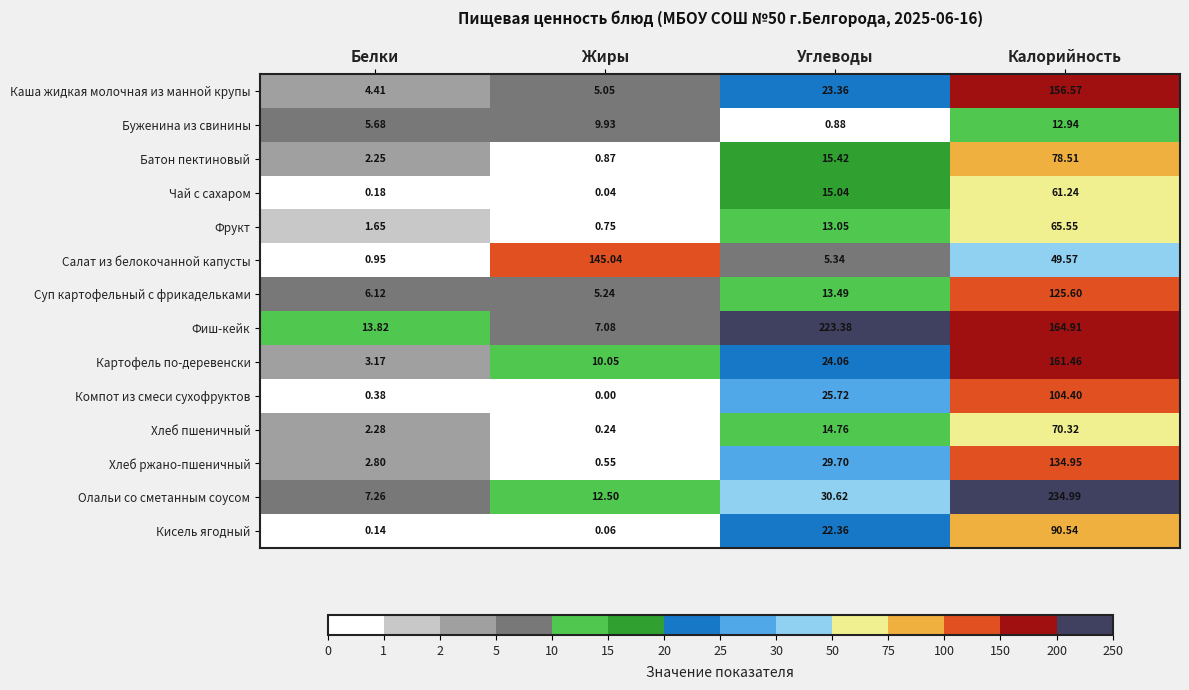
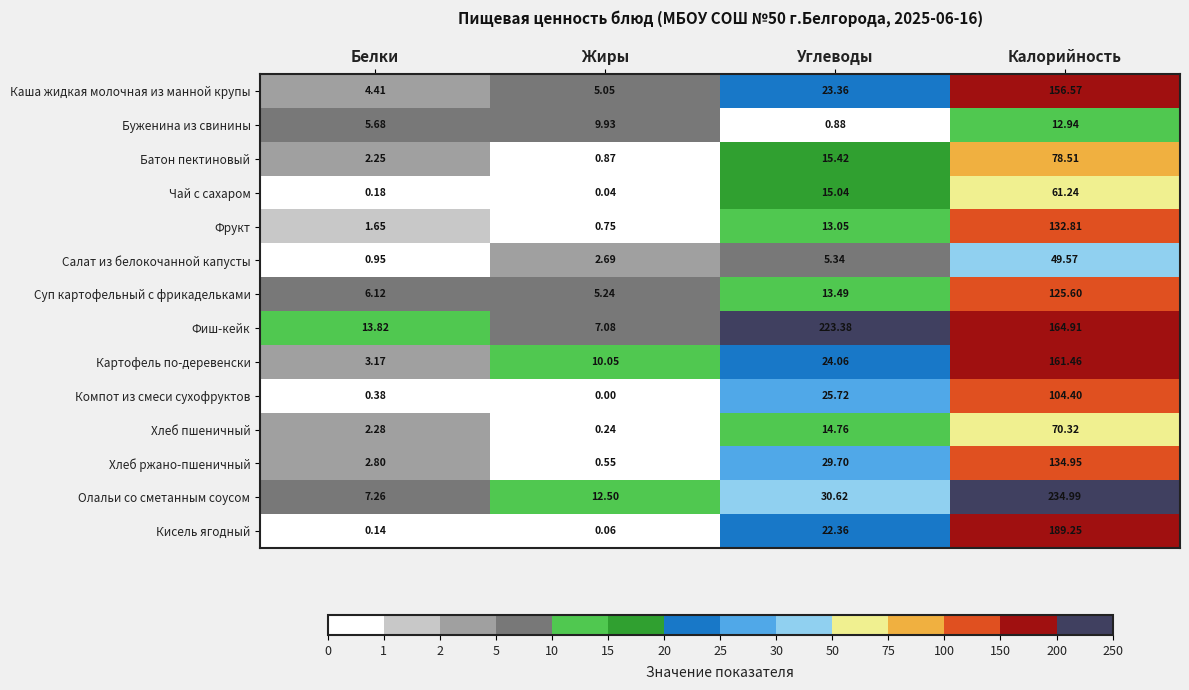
Фрукт, Калорийность: 65.55 -> 132.81
Салат из белокочанной капусты, Жиры: 145.04 -> 2.69
Кисель ягодный, Калорийность: 90.54 -> 189.25
